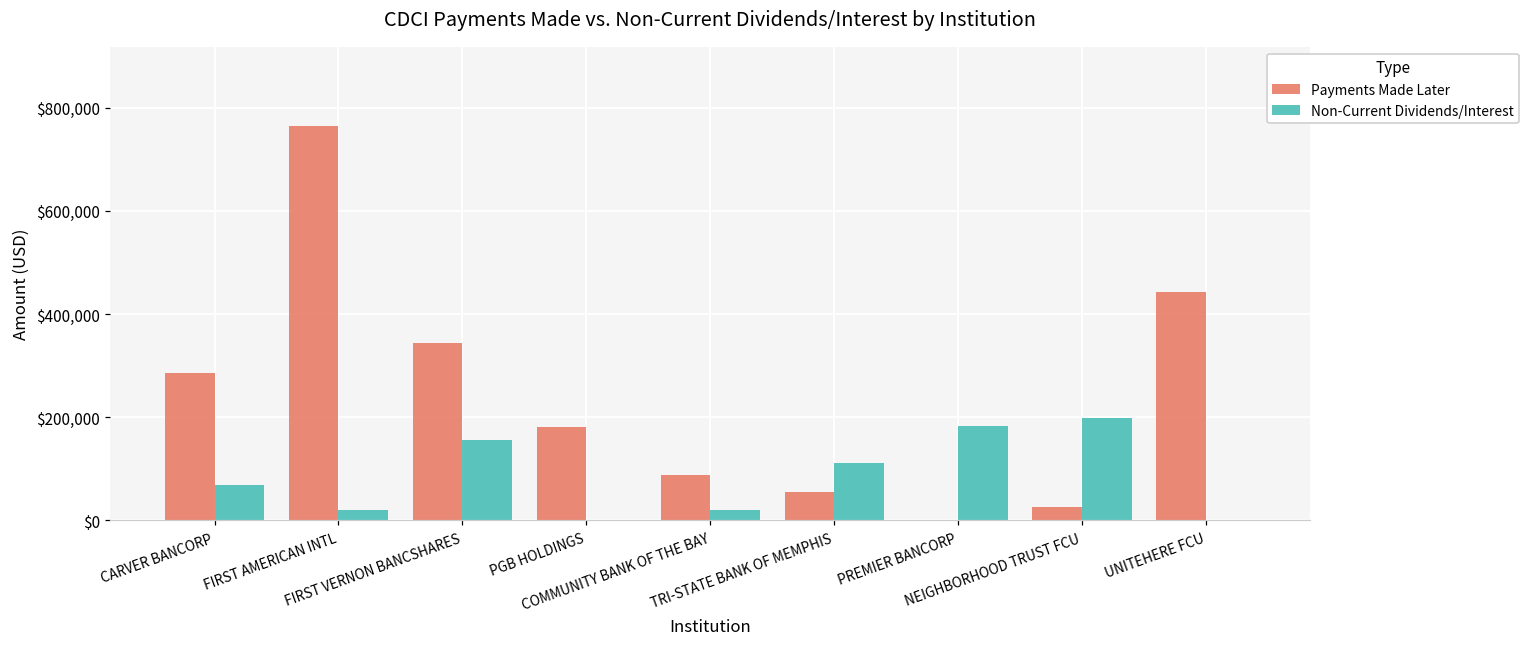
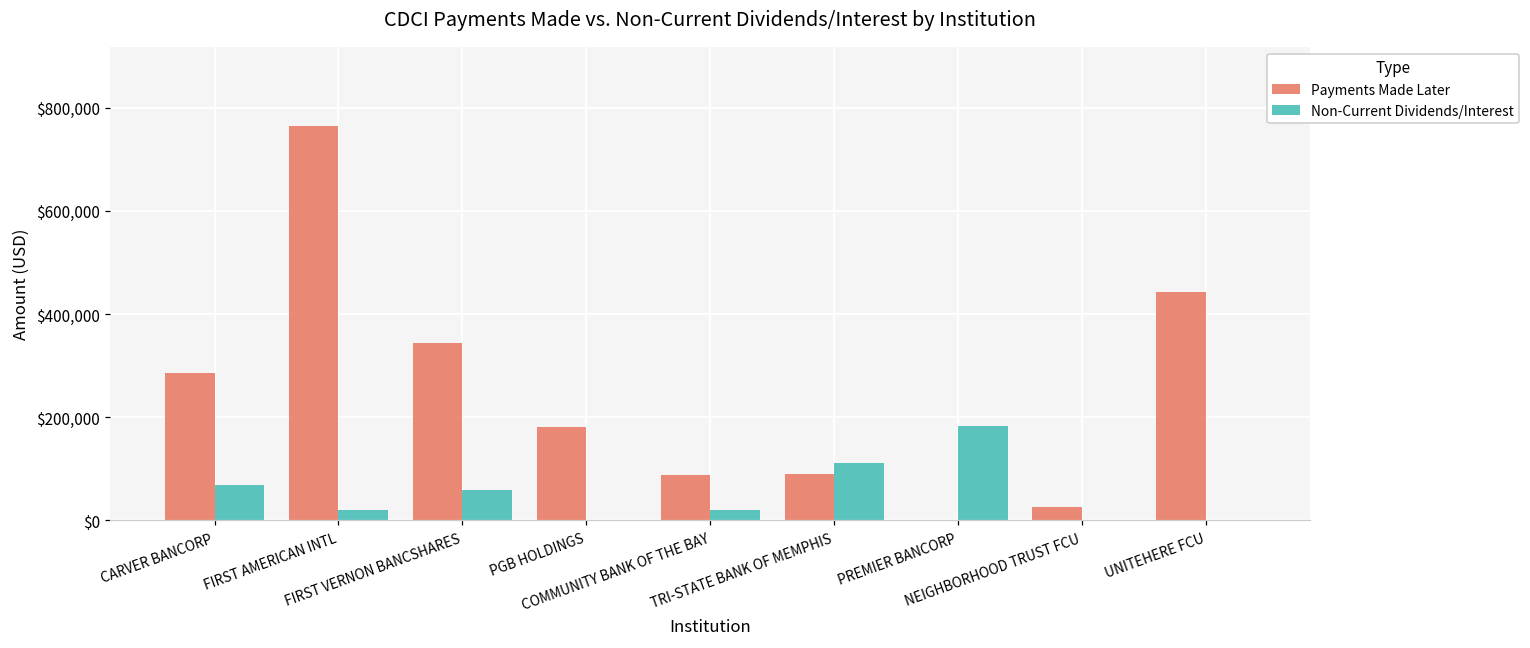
Non-Current Dividends/Interest, FIRST VERNON BANCSHARES: $160,000 -> $60,000
Payments Made Later, TRI-STATE BANK OF MEMPHIS: $60,000 -> $90,000
Non-Current Dividends/Interest, NEIGHBORHOOD TRUST FCU: $200,000 -> $0
